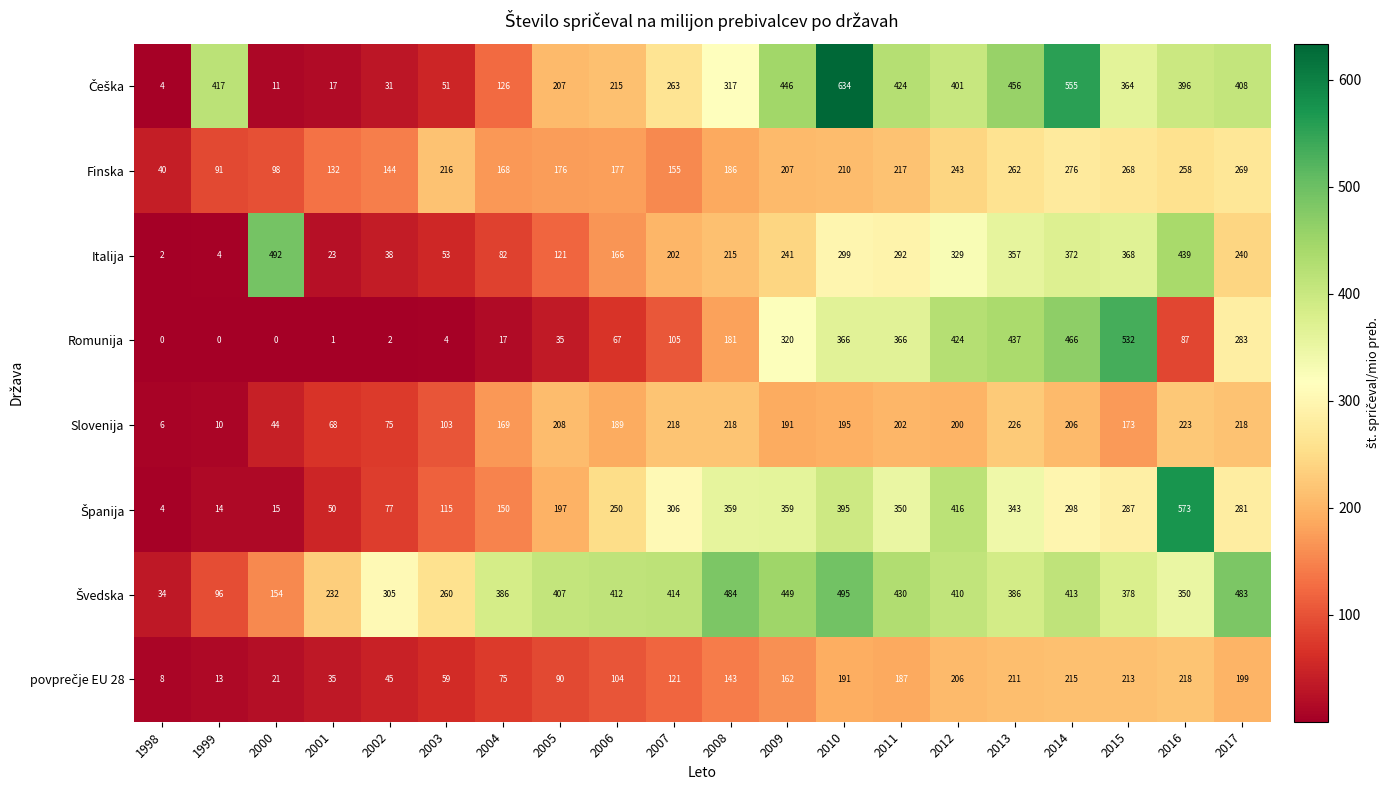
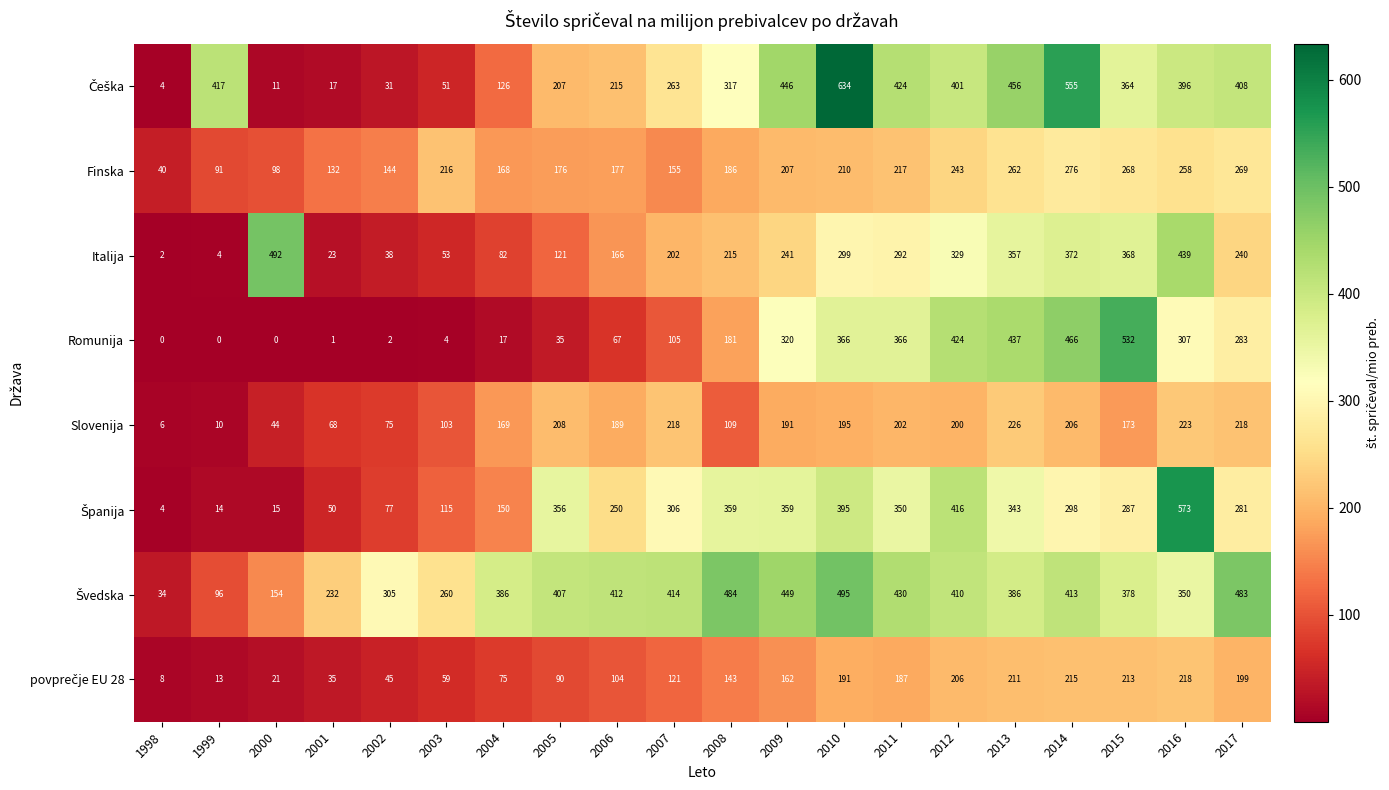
Romunija, 2016: 87 -> 307
Slovenija, 2008: 218 -> 109
Španija, 2005: 197 -> 356
